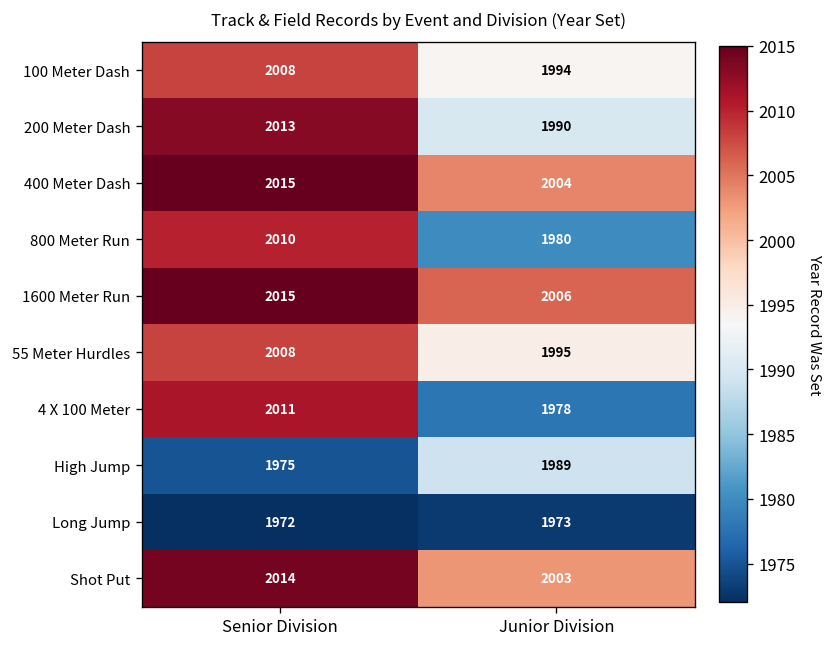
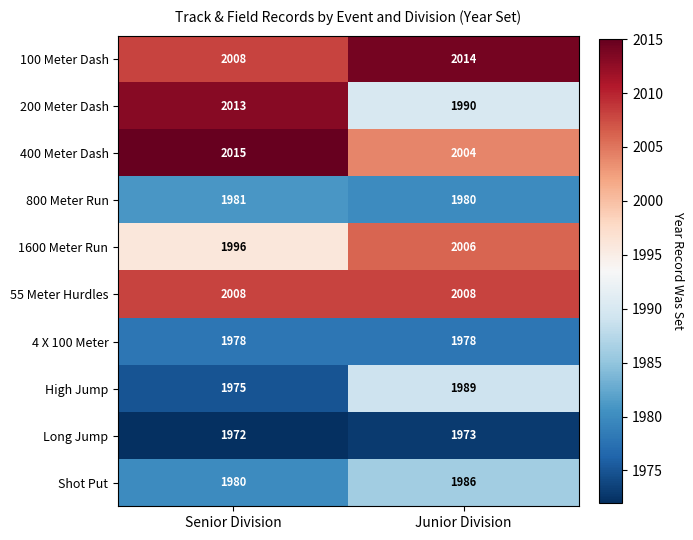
100 Meter Dash, Junior Division: 1994 -> 2014
800 Meter Run, Senior Division: 2010 -> 1981
1600 Meter Run, Senior Division: 2015 -> 1996
55 Meter Hurdles, Junior Division: 1995 -> 2008
4 X 100 Meter, Senior Division: 2011 -> 1978
Shot Put, Senior Division: 2014 -> 1980
Shot Put, Junior Division: 2003 -> 1986
